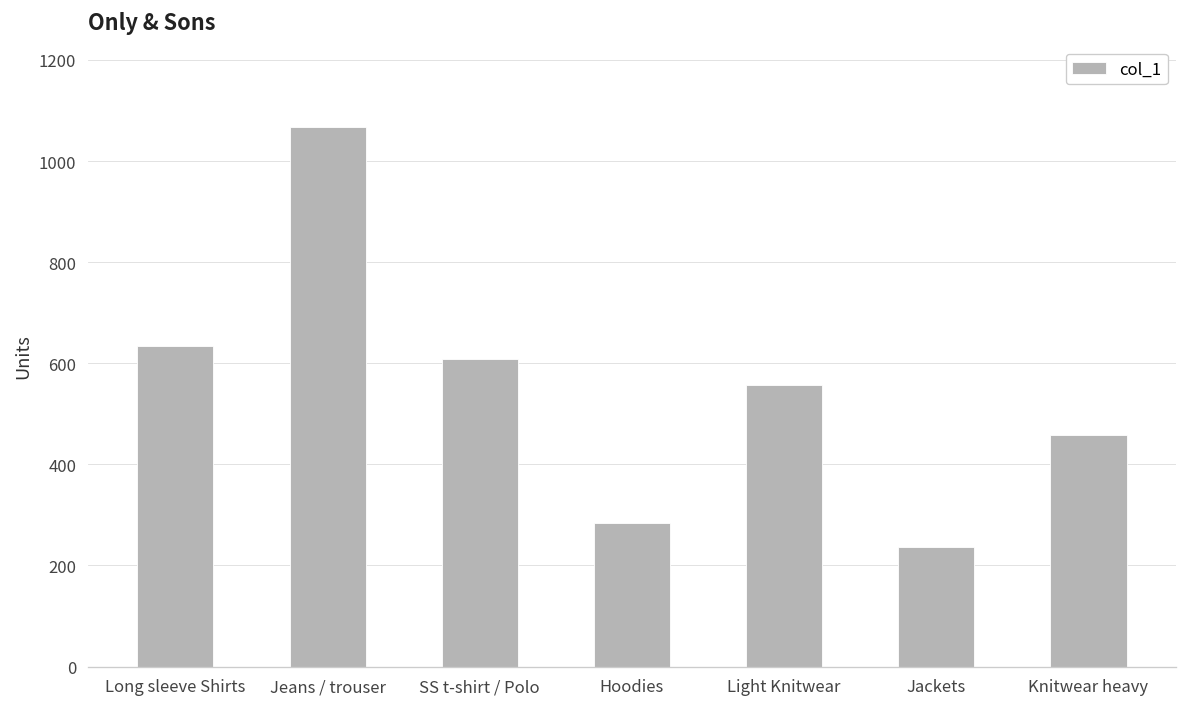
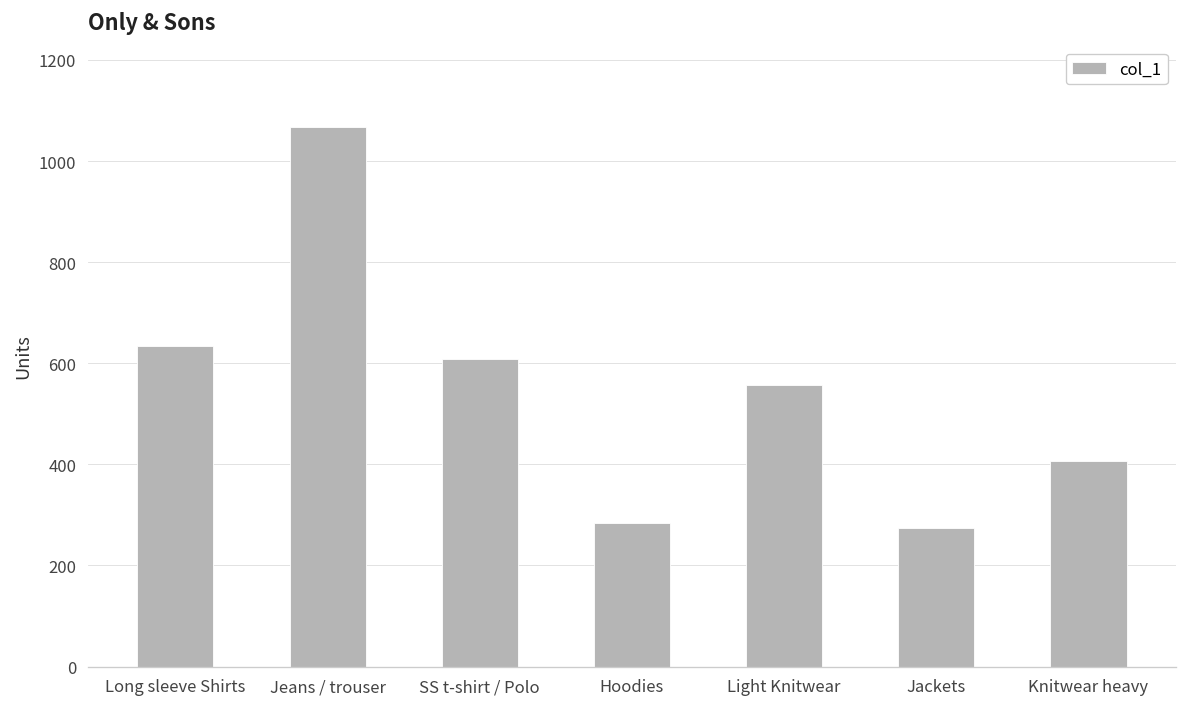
Jackets: 240 -> 280
Knitwear heavy: 460 -> 410
